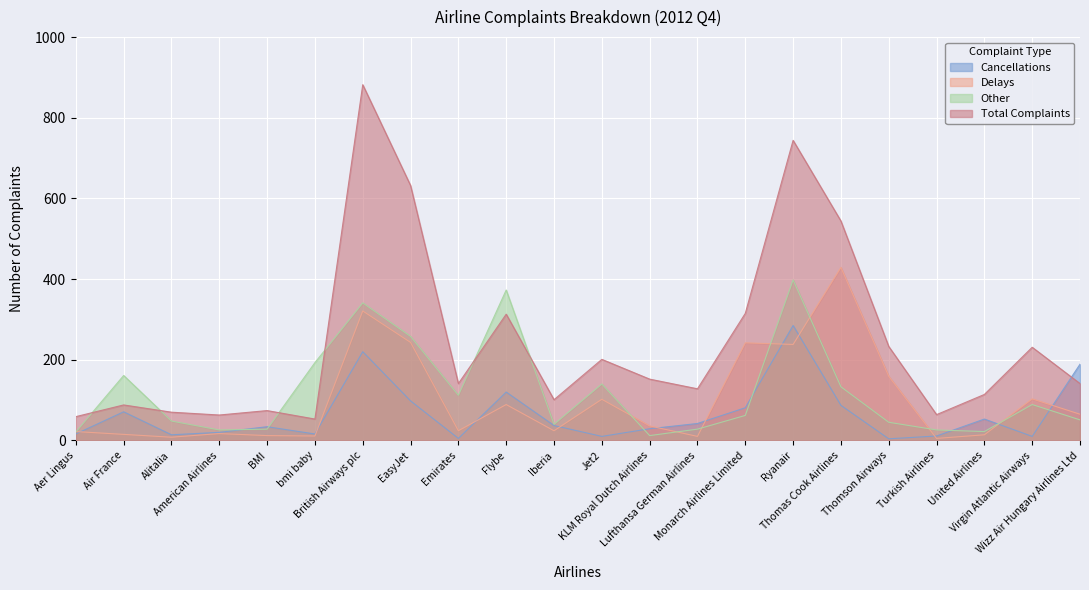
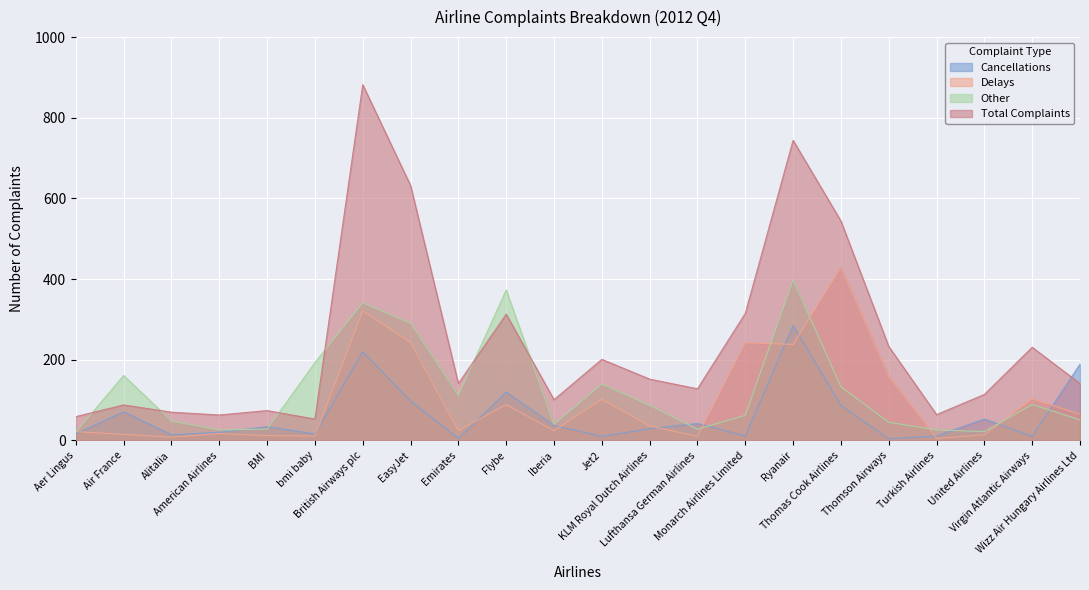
Other, EasyJet: 260 -> 290
Other, KLM Royal Dutch Airlines: 10 -> 90
Cancellations, Monarch Airlines Limited: 80 -> 10
